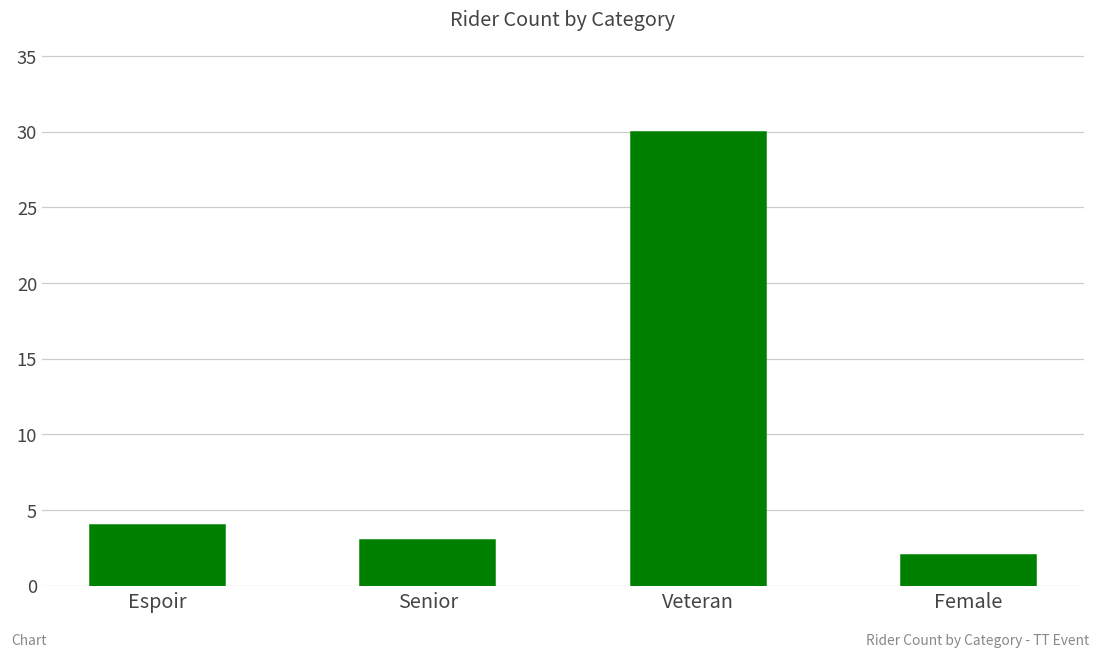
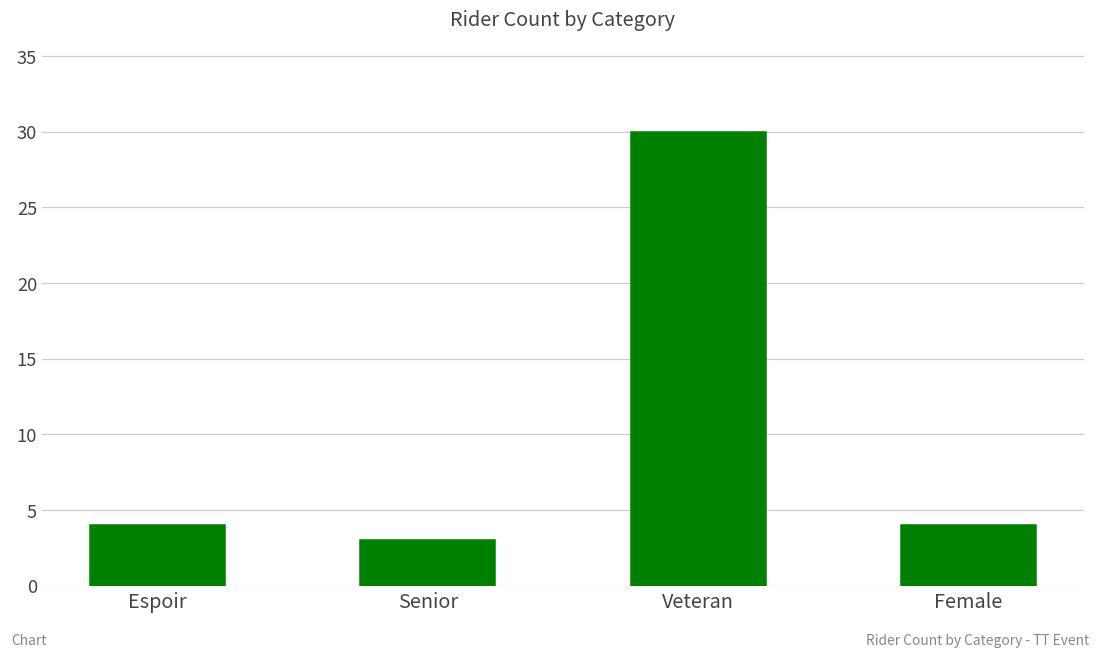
Female: 2 -> 4
